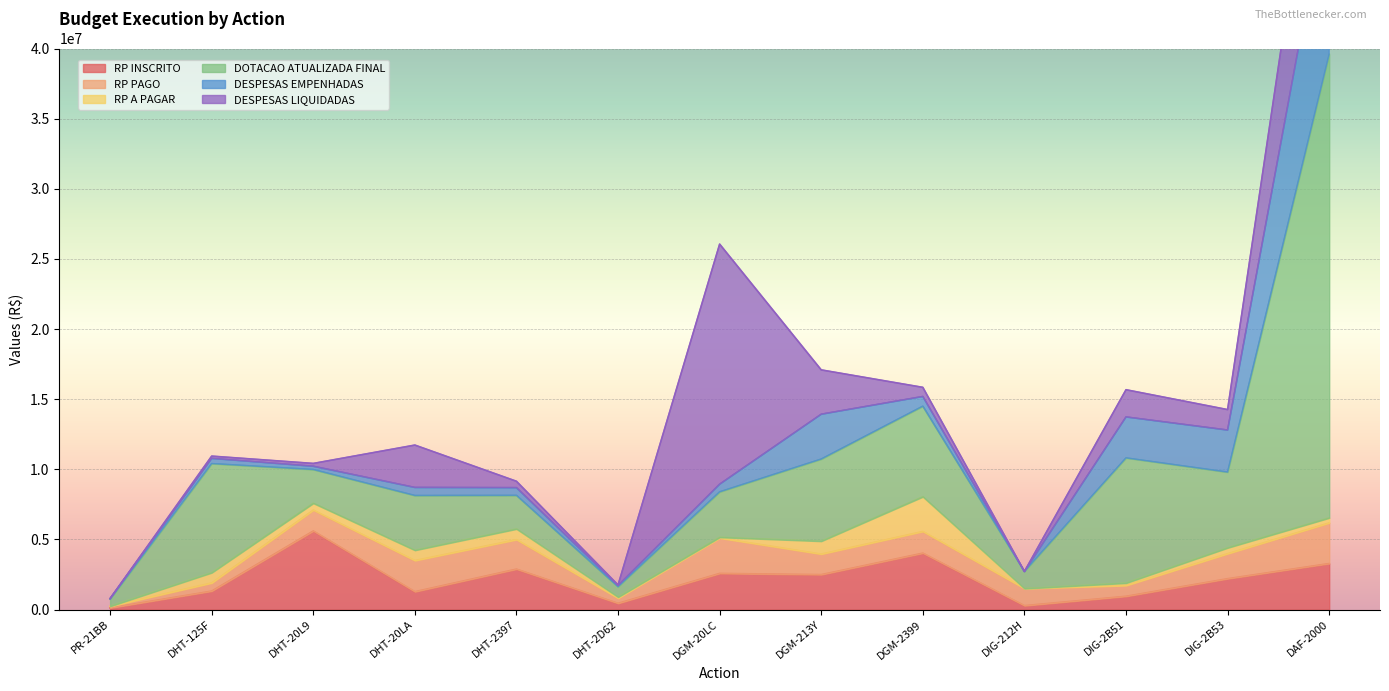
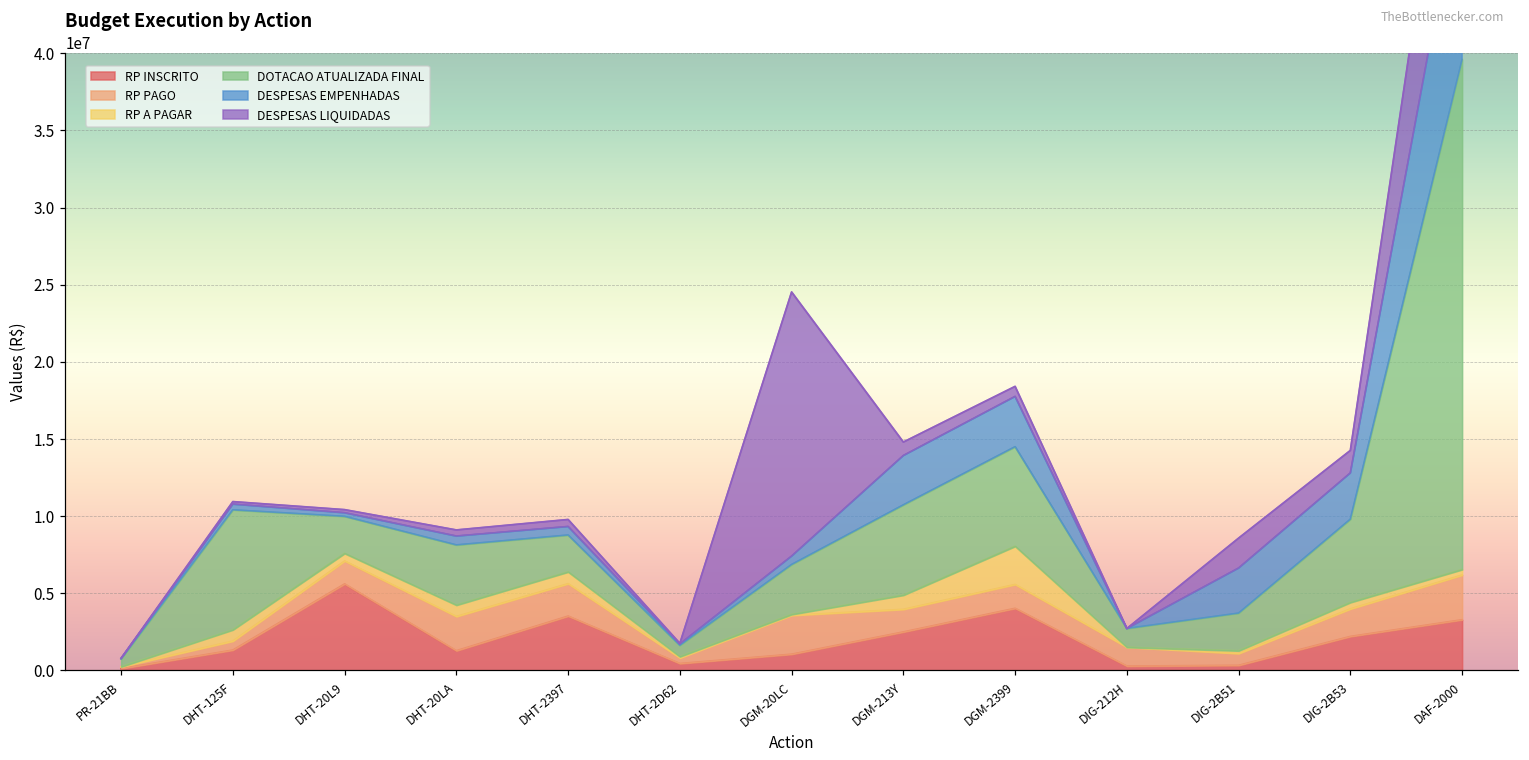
DESPESAS LIQUIDADAS, DHT-20LA: 3000000 -> 400000
RP INSCRITO, DHT-2397: 2900000 -> 3500000
RP INSCRITO, DGM-20LC: 2600000 -> 1100000
DESPESAS LIQUIDADAS, DGM-213Y: 3200000 -> 900000
DESPESAS EMPENHADAS, DGM-2399: 700000 -> 3300000
RP INSCRITO, DIG-2B51: 900000 -> 300000
DOTACAO ATUALIZADA FINAL, DIG-2B51: 8900000 -> 2400000
